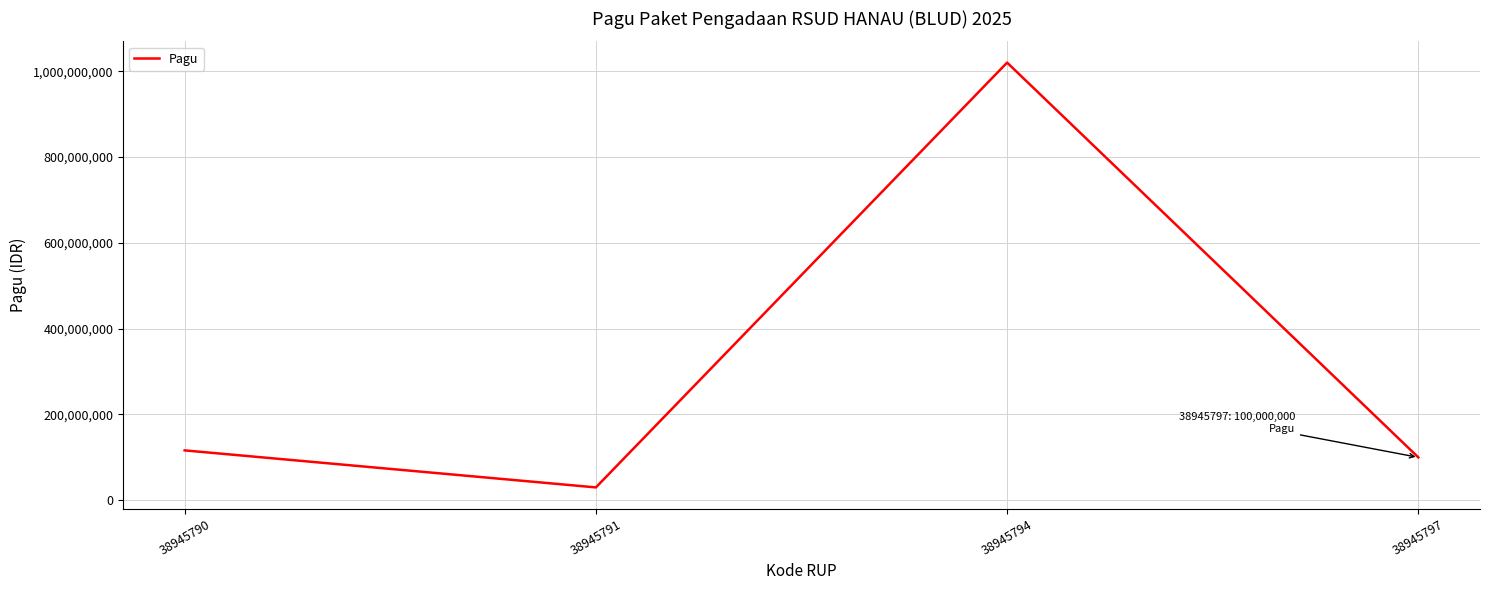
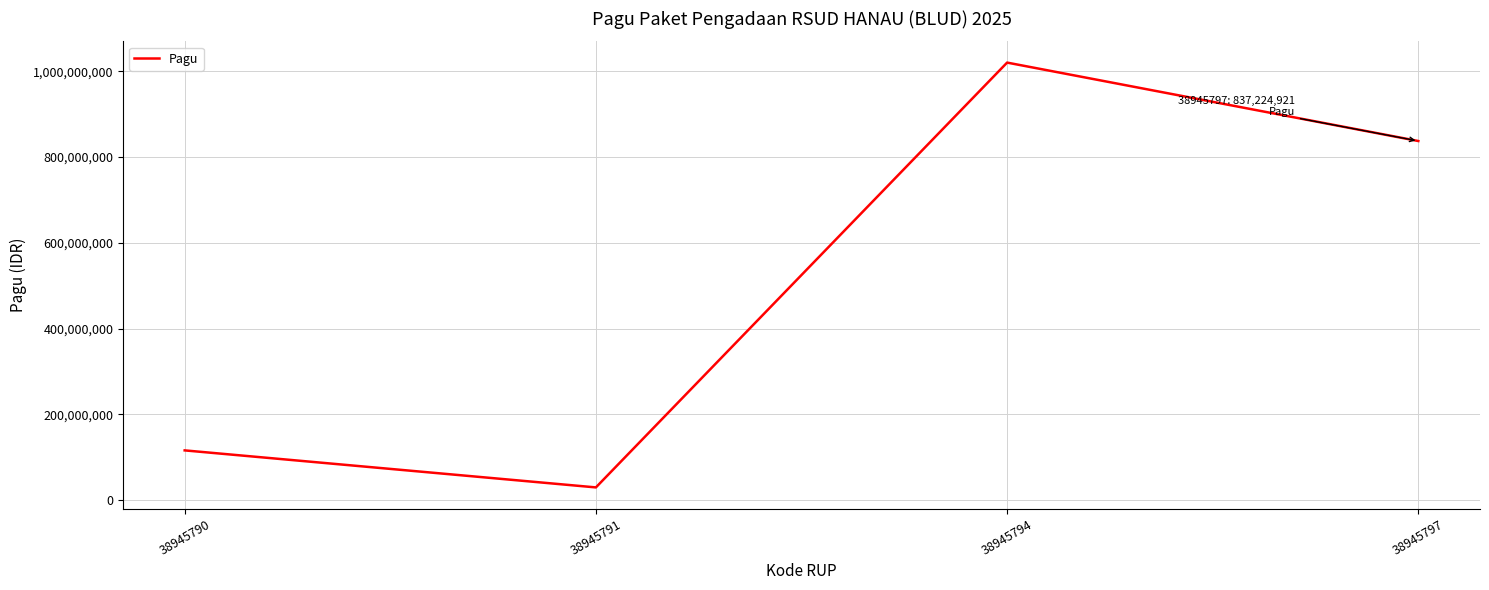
38945797: 100,000,000 -> 837,224,921
